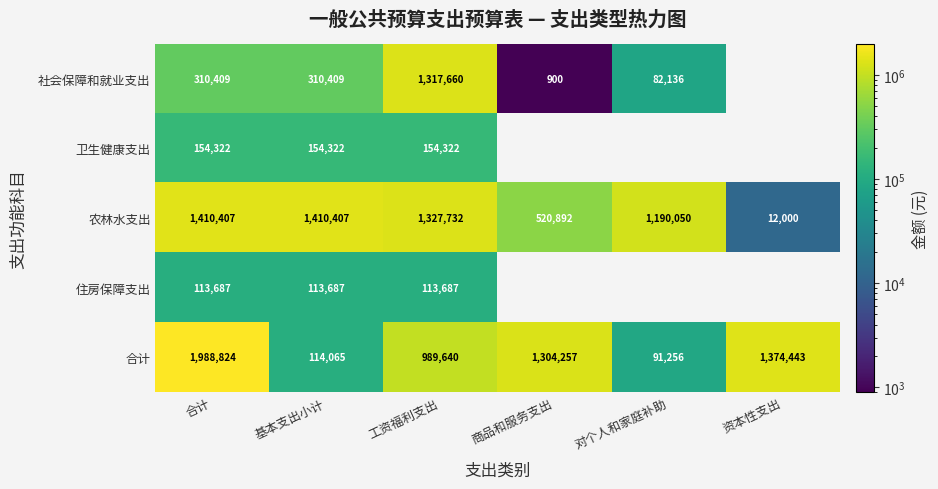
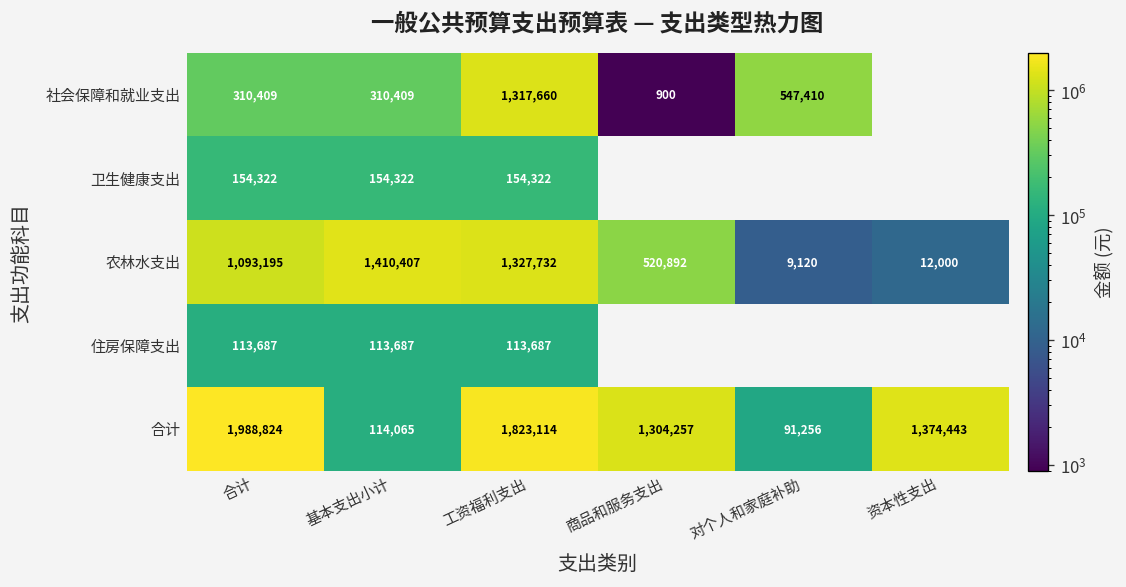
社会保障和就业支出, 对个人和家庭补助: 82,136 -> 547,410
农林水支出, 合计: 1,410,407 -> 1,093,195
农林水支出, 对个人和家庭补助: 1,190,050 -> 9,120
合计, 工资福利支出: 989,640 -> 1,823,114
